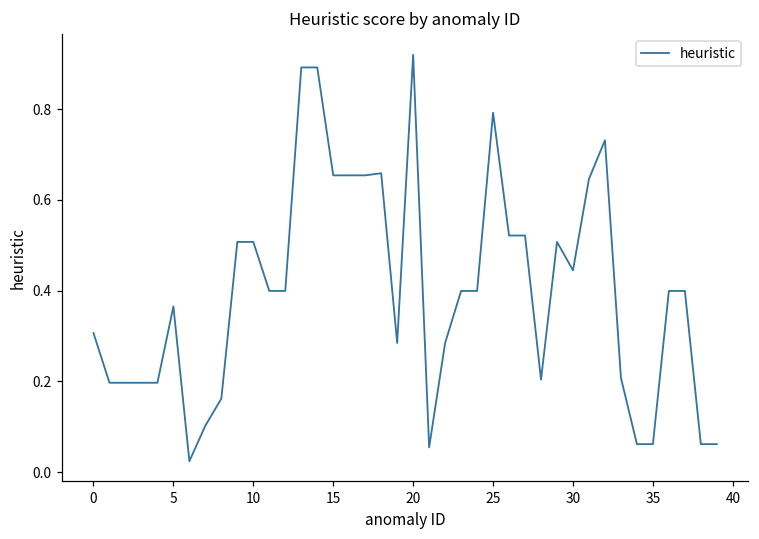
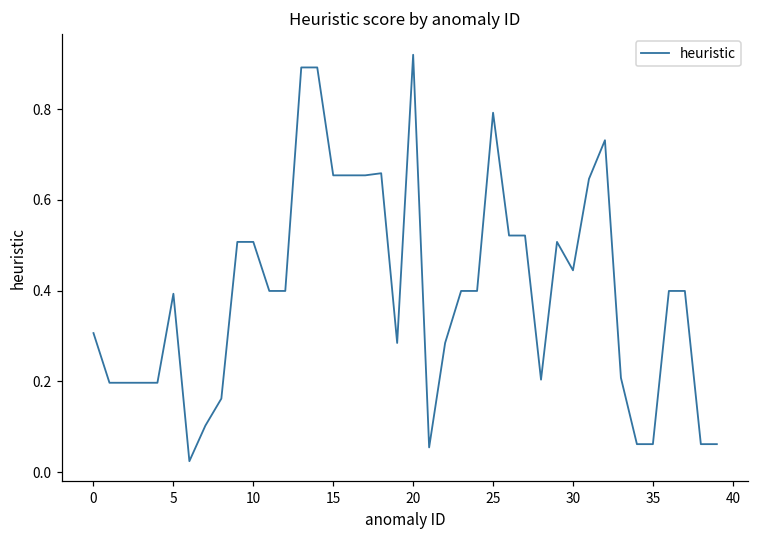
5: 0.37 -> 0.39
